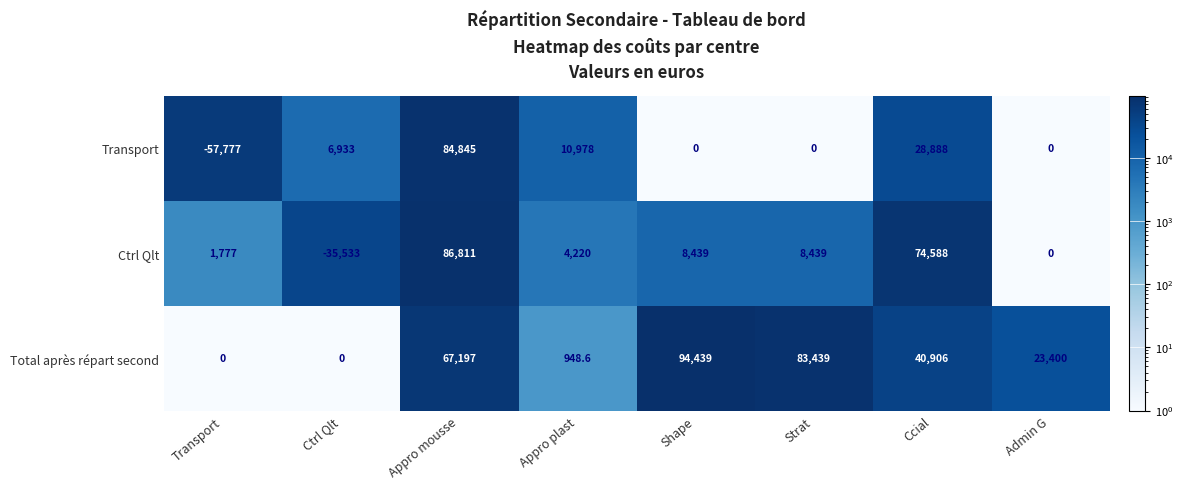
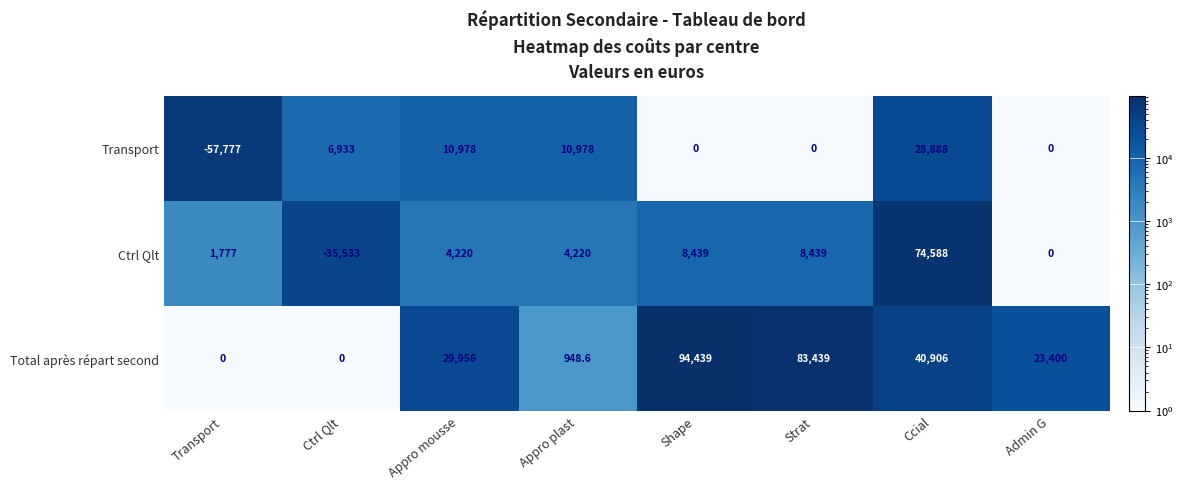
Transport, Appro mousse: 84,845 -> 10,978
Ctrl Qlt, Appro mousse: 86,811 -> 4,220
Total après répart second, Appro mousse: 67,197 -> 29,956
